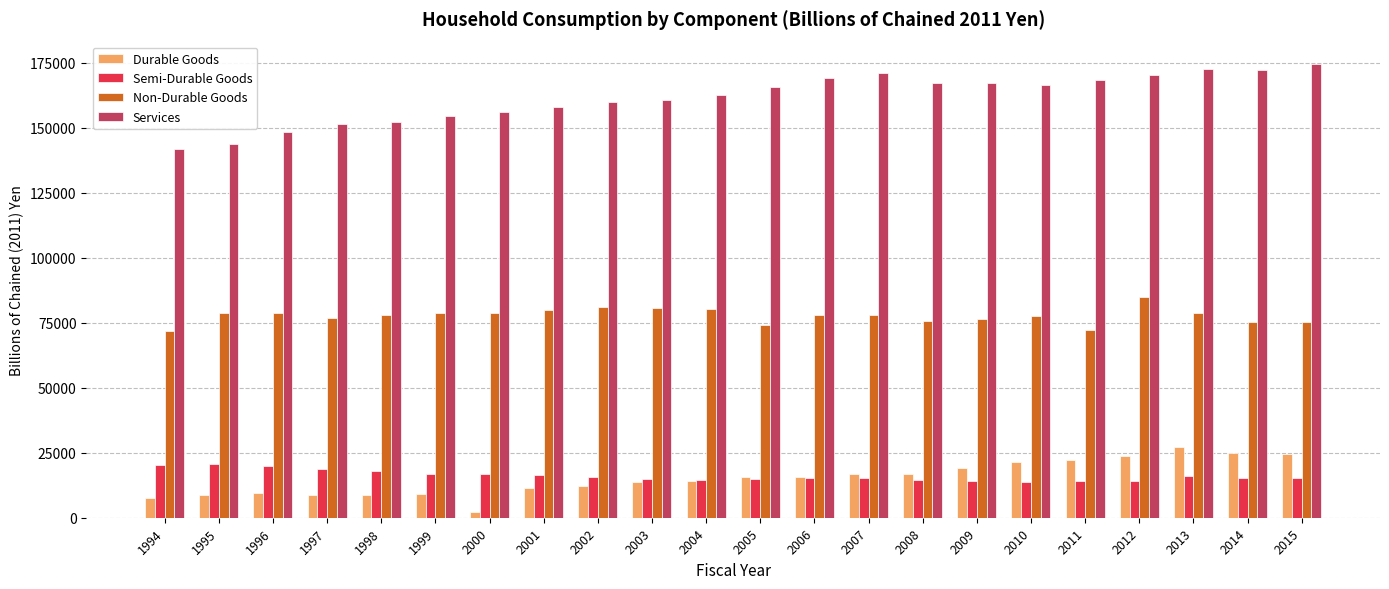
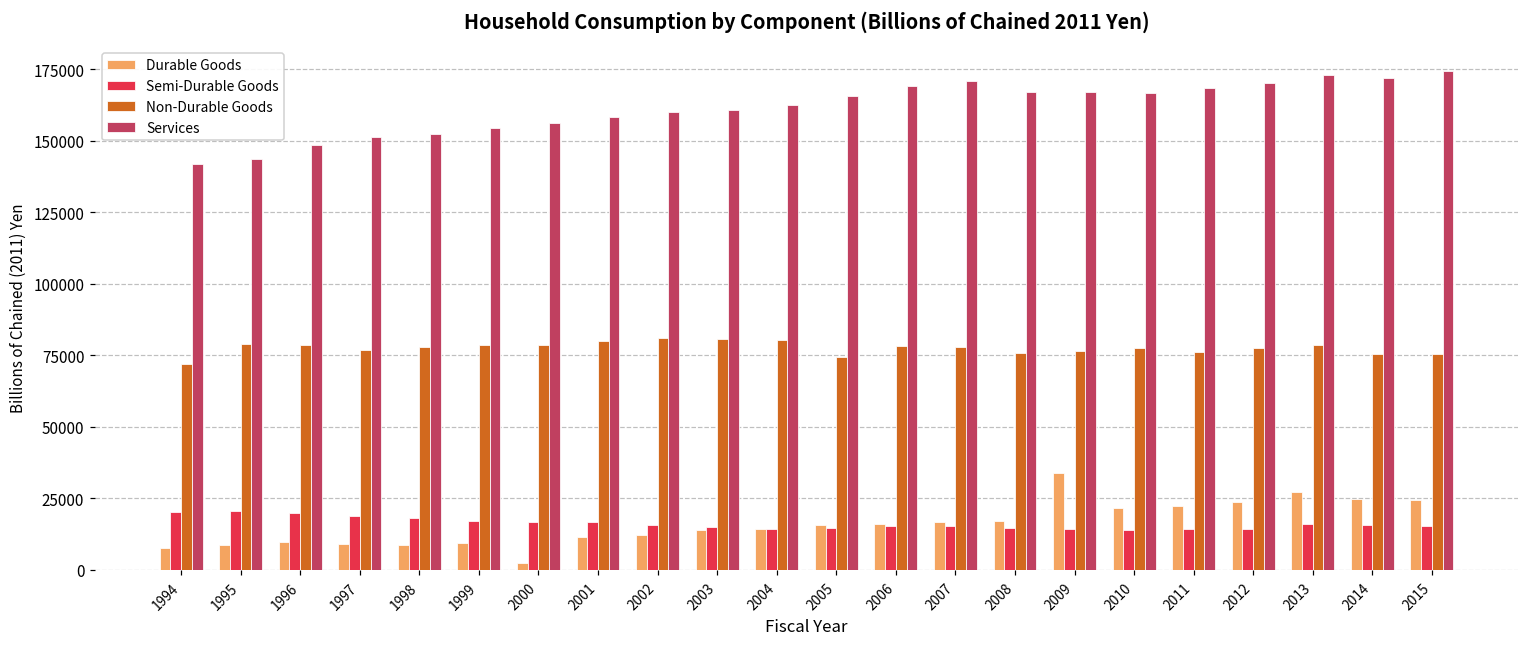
Durable Goods, 2009: 19000 -> 34000
Non-Durable Goods, 2011: 72000 -> 76000
Non-Durable Goods, 2012: 85000 -> 78000
